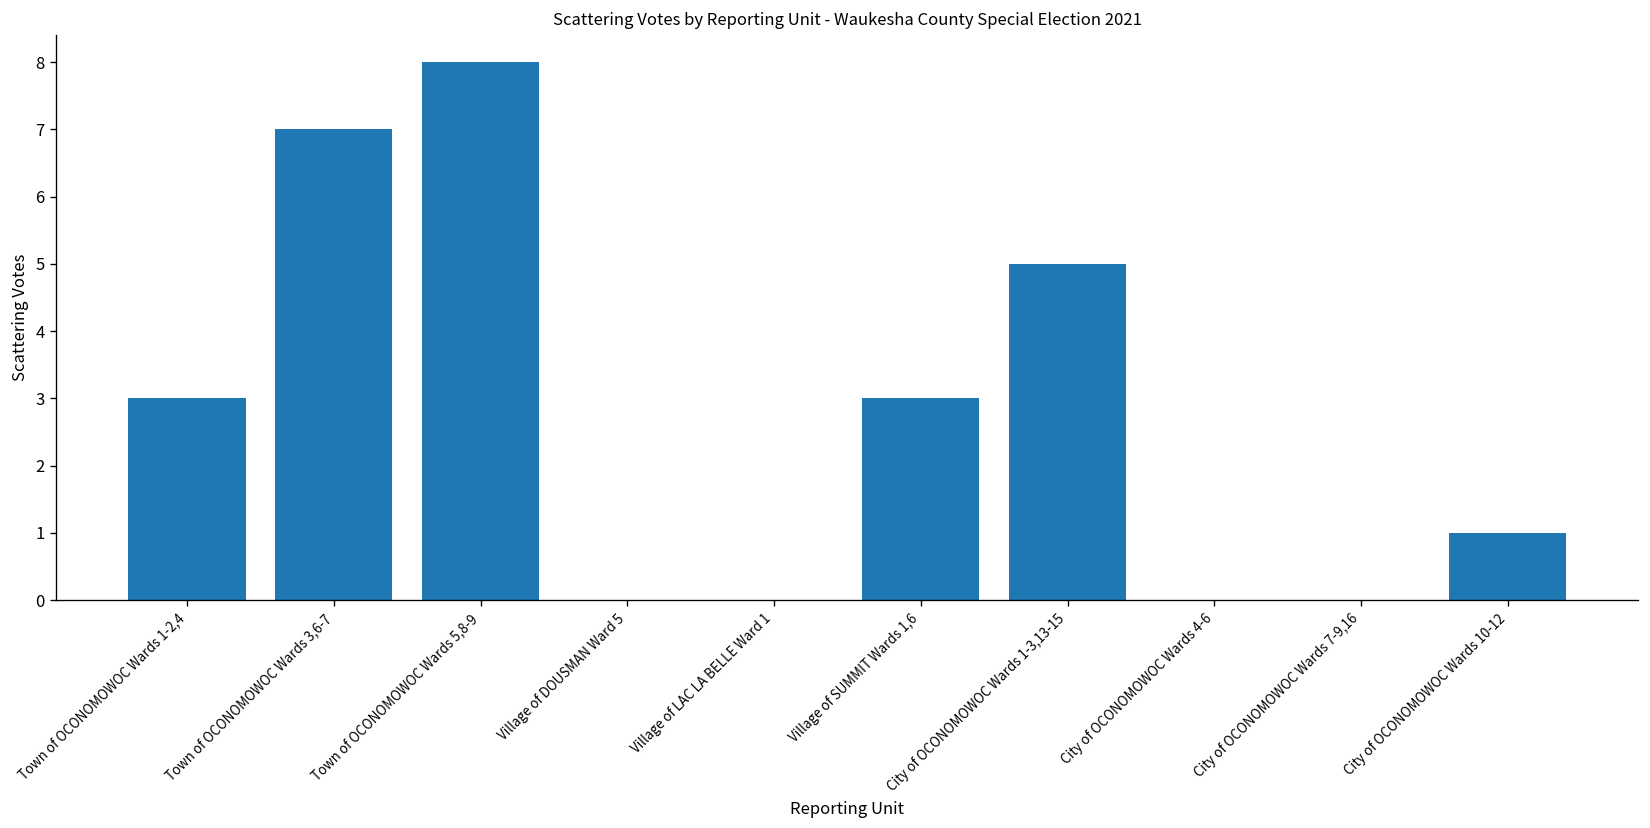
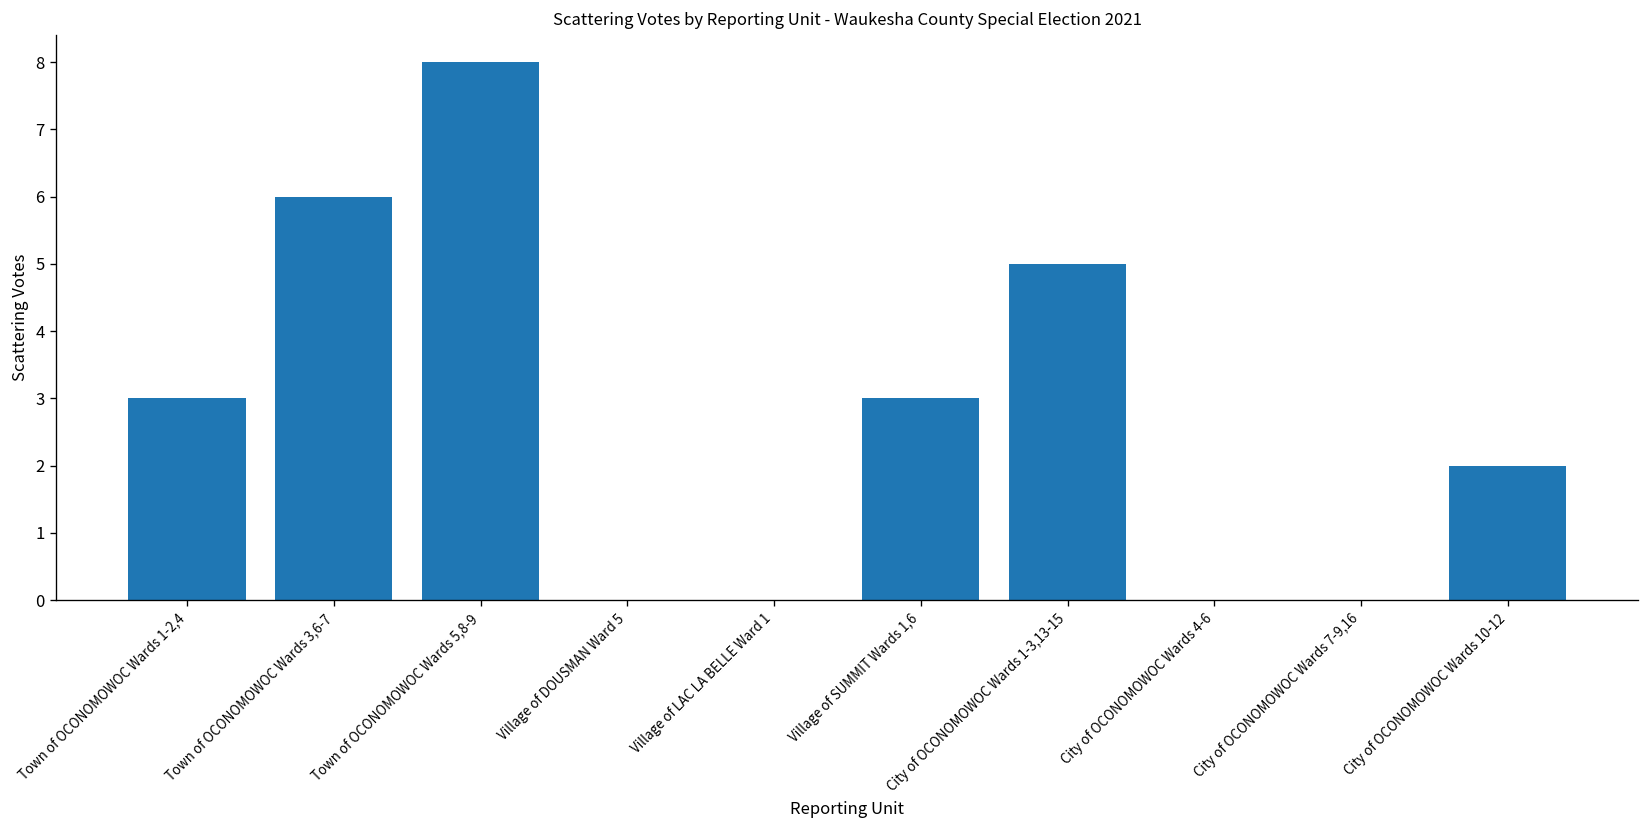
Town of OCONOMOWOC Wards 3,6-7: 7 -> 6
City of OCONOMOWOC Wards 10-12: 1 -> 2
